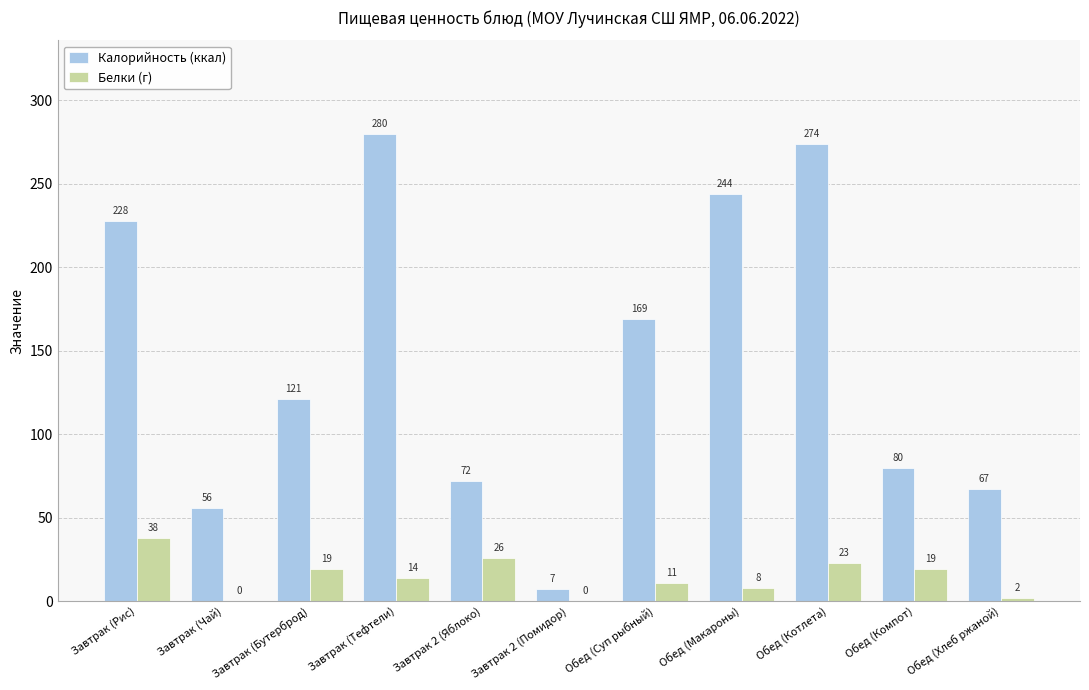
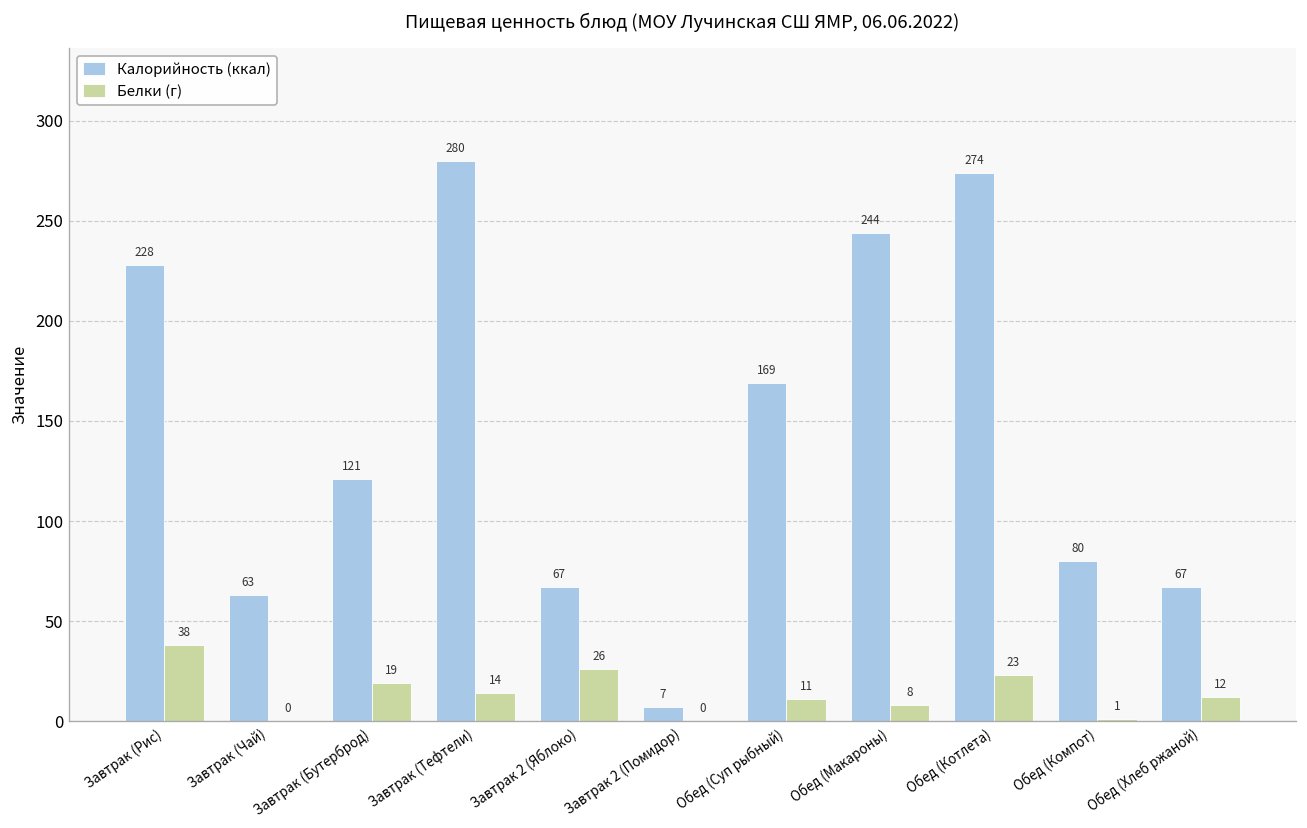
Калорийность (ккал), Завтрак (Чай): 56 -> 63
Калорийность (ккал), Завтрак 2 (Яблоко): 72 -> 67
Белки (г), Обед (Компот): 19 -> 1
Белки (г), Обед (Хлеб ржаной): 2 -> 12
